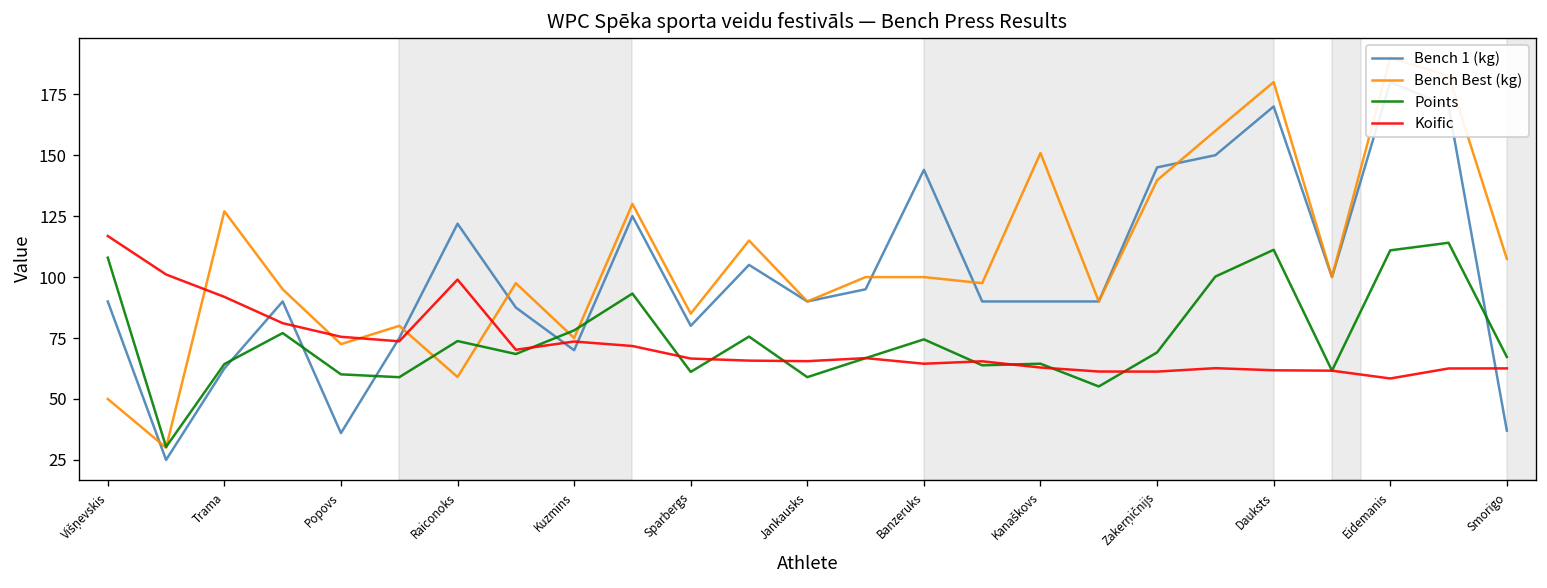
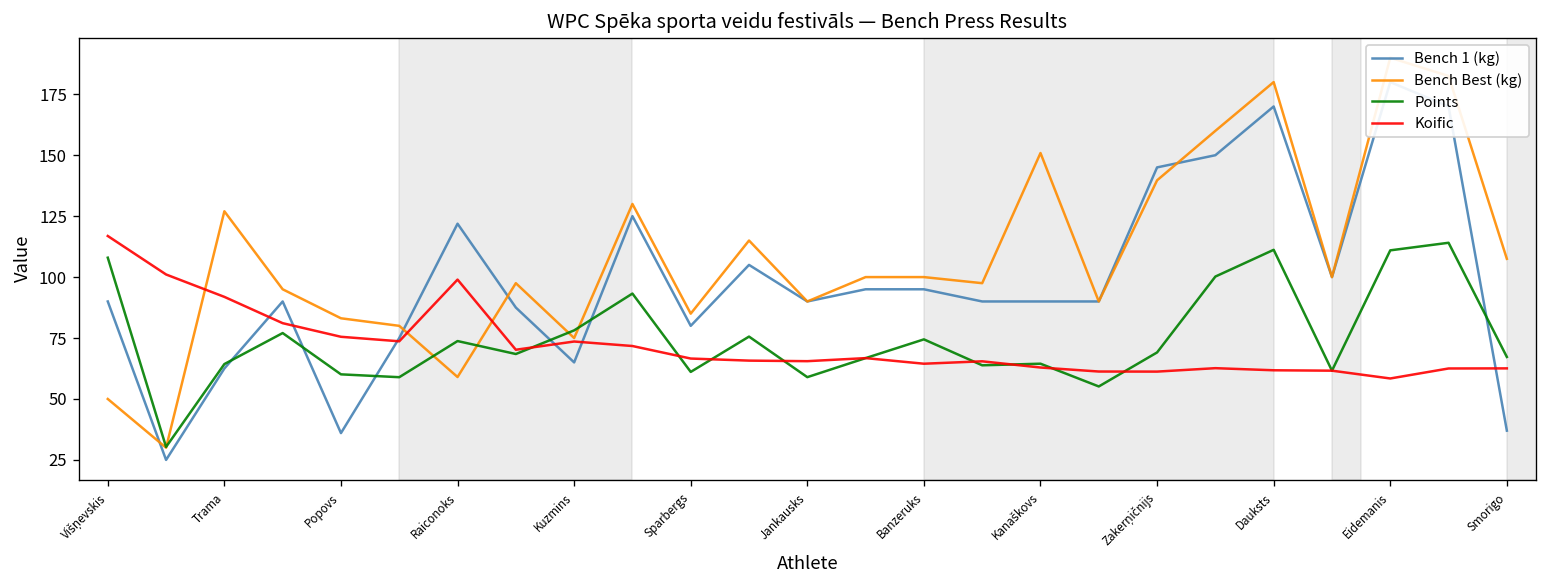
Bench Best (kg), Popovs: 73 -> 83
Bench 1 (kg), Kuzmins: 70 -> 65
Bench 1 (kg), Banzeruks: 144 -> 95
